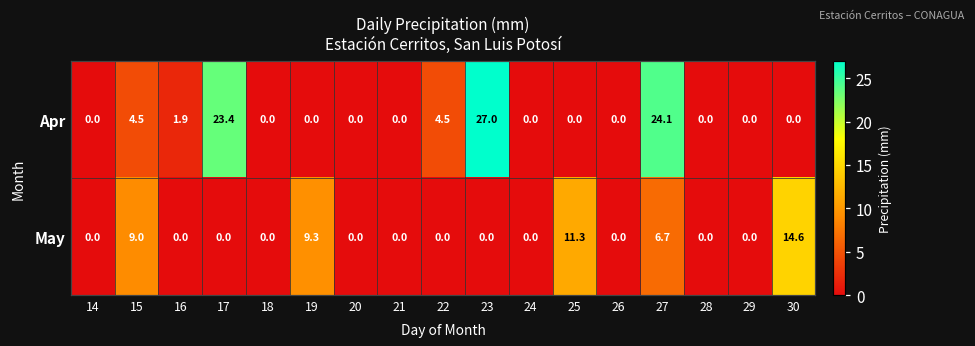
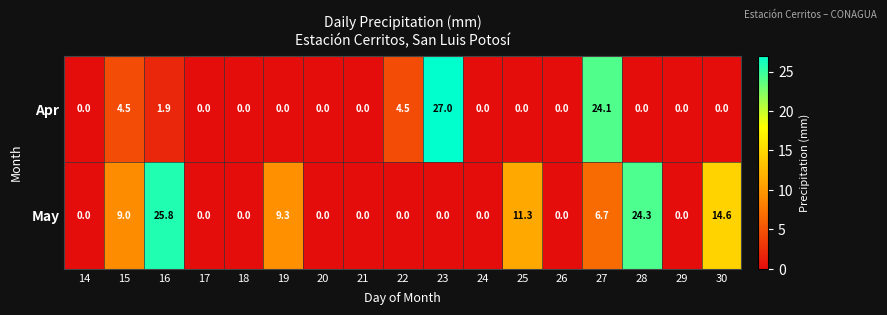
Apr, 17: 23.4 -> 0.0
May, 16: 0.0 -> 25.8
May, 28: 0.0 -> 24.3
